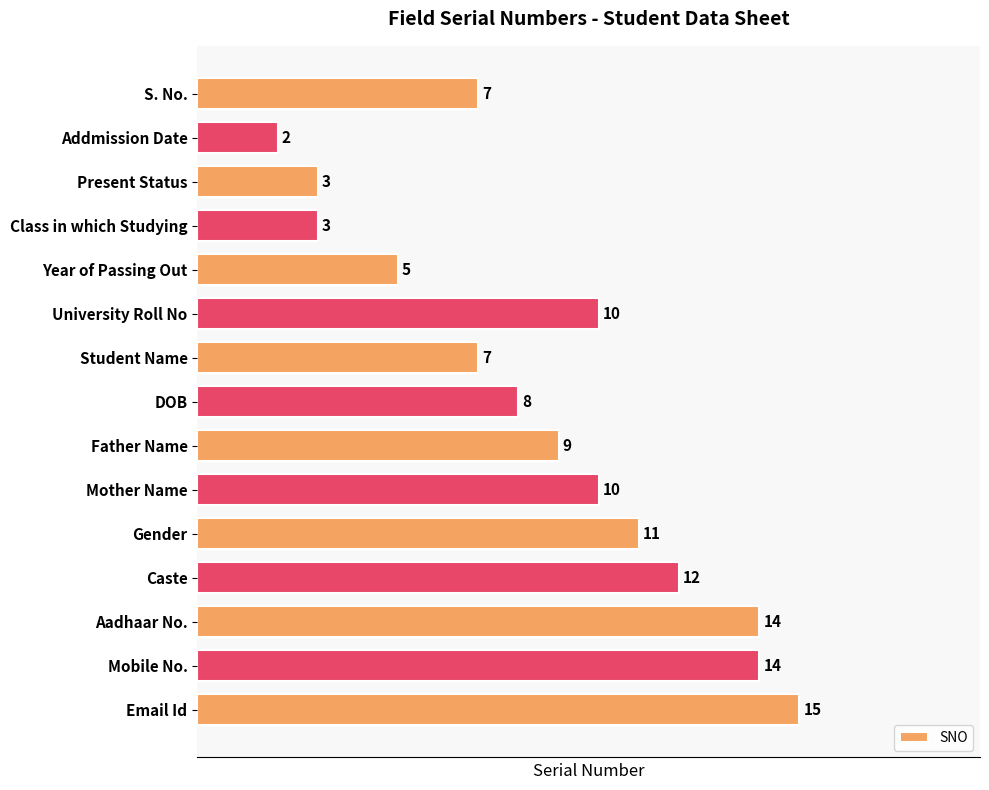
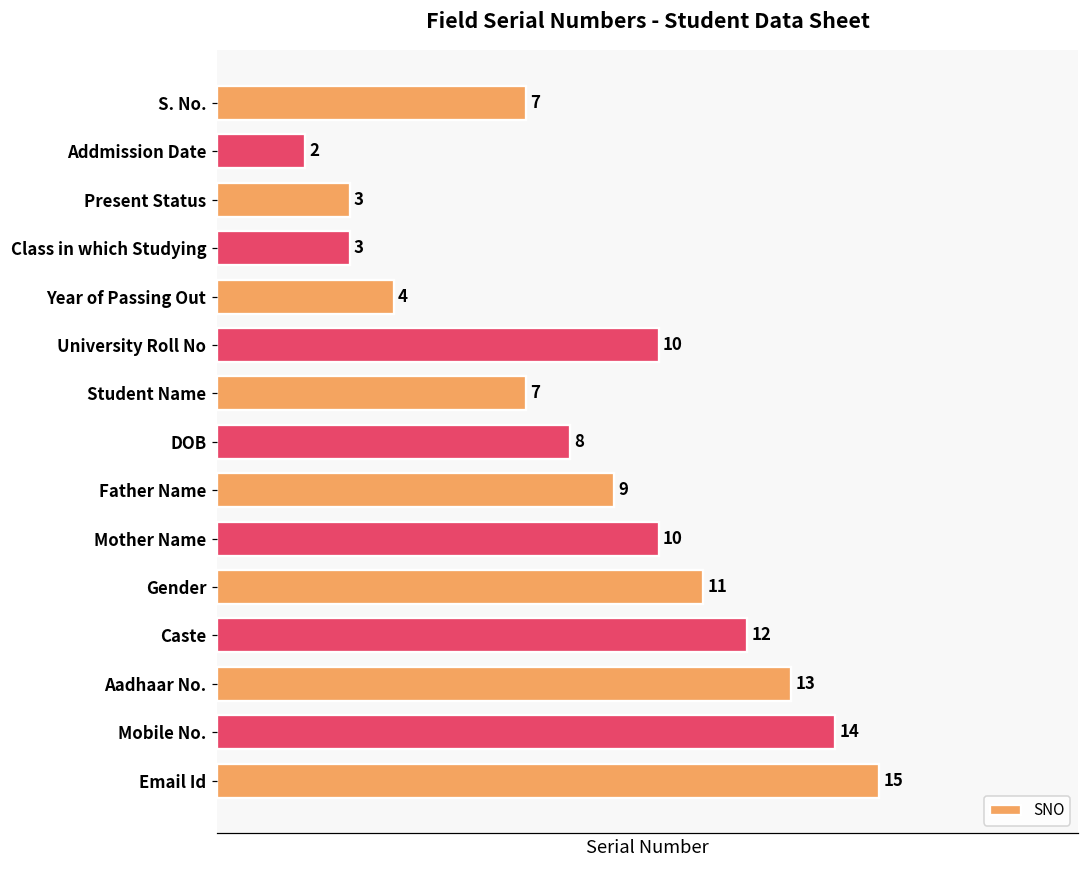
Year of Passing Out: 5 -> 4
Aadhaar No.: 14 -> 13
